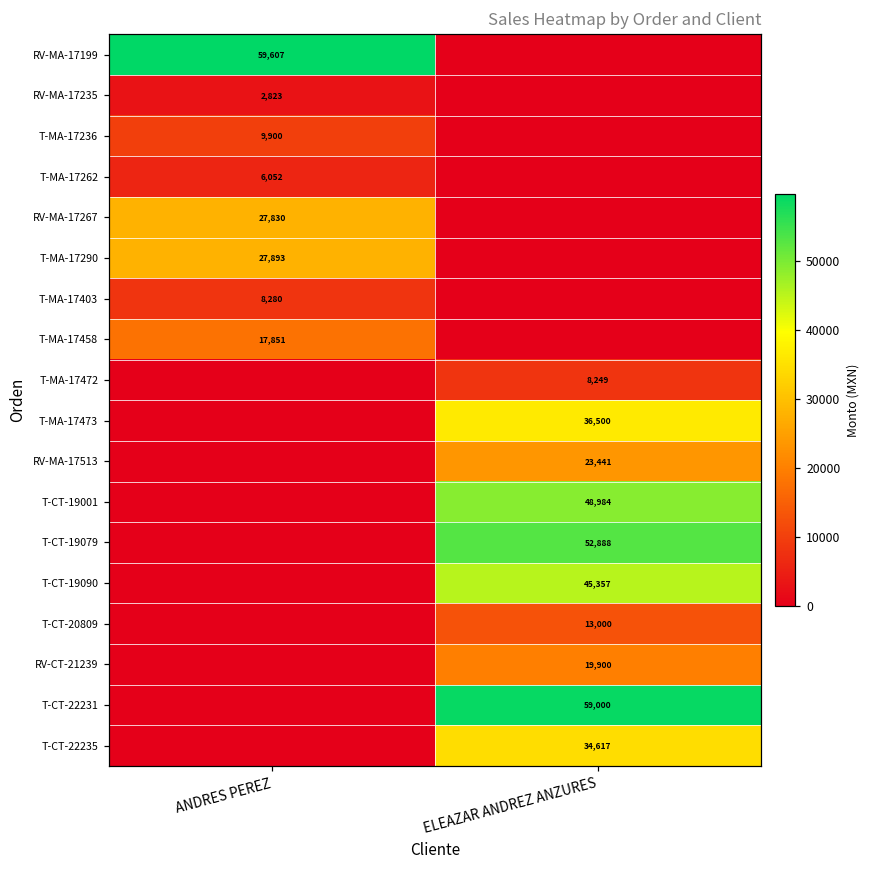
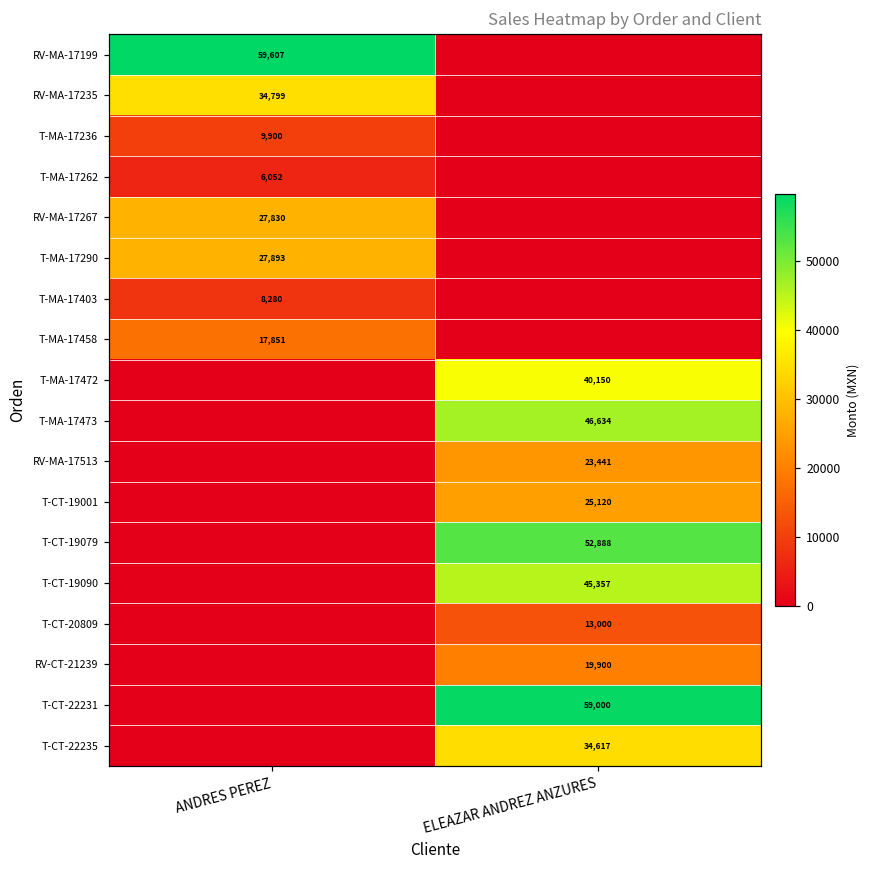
RV-MA-17235, ANDRES PEREZ: 2,823 -> 34,799
T-MA-17472, ELEAZAR ANDREZ ANZURES: 8,249 -> 40,150
T-MA-17473, ELEAZAR ANDREZ ANZURES: 36,500 -> 46,634
T-CT-19001, ELEAZAR ANDREZ ANZURES: 48,984 -> 25,120
